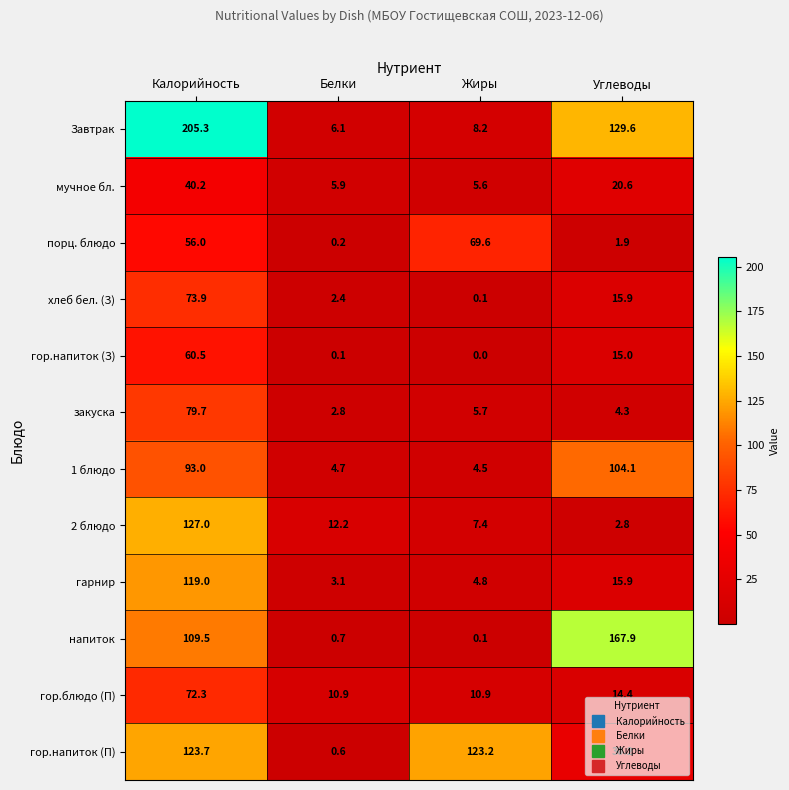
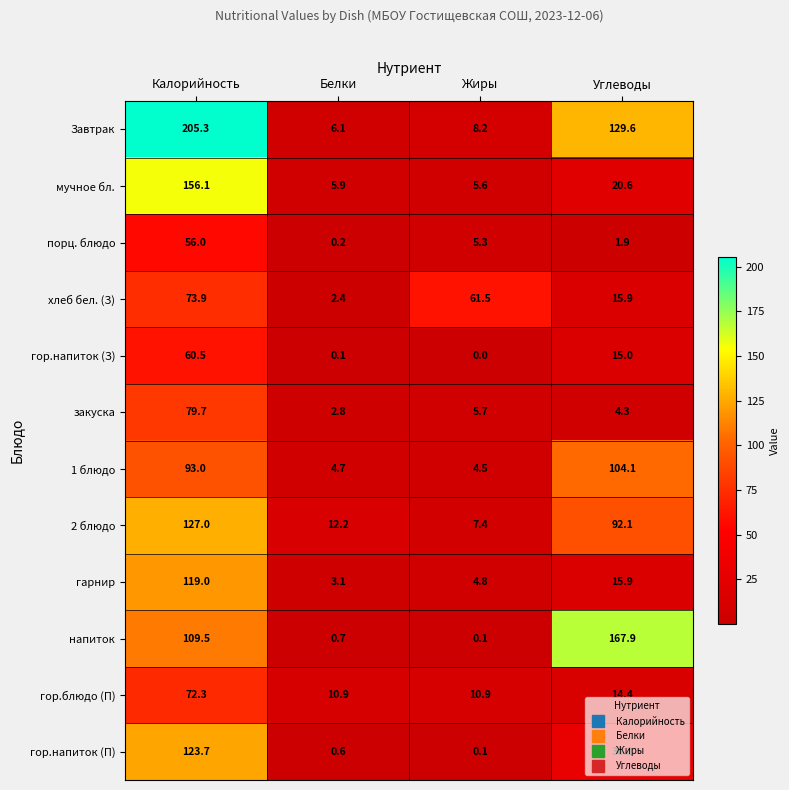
мучное бл., Калорийность: 40.2 -> 156.1
порц. блюдо, Жиры: 69.6 -> 5.3
хлеб бел. (З), Жиры: 0.1 -> 61.5
2 блюдо, Углеводы: 2.8 -> 92.1
гор.напиток (П), Жиры: 123.2 -> 0.1
